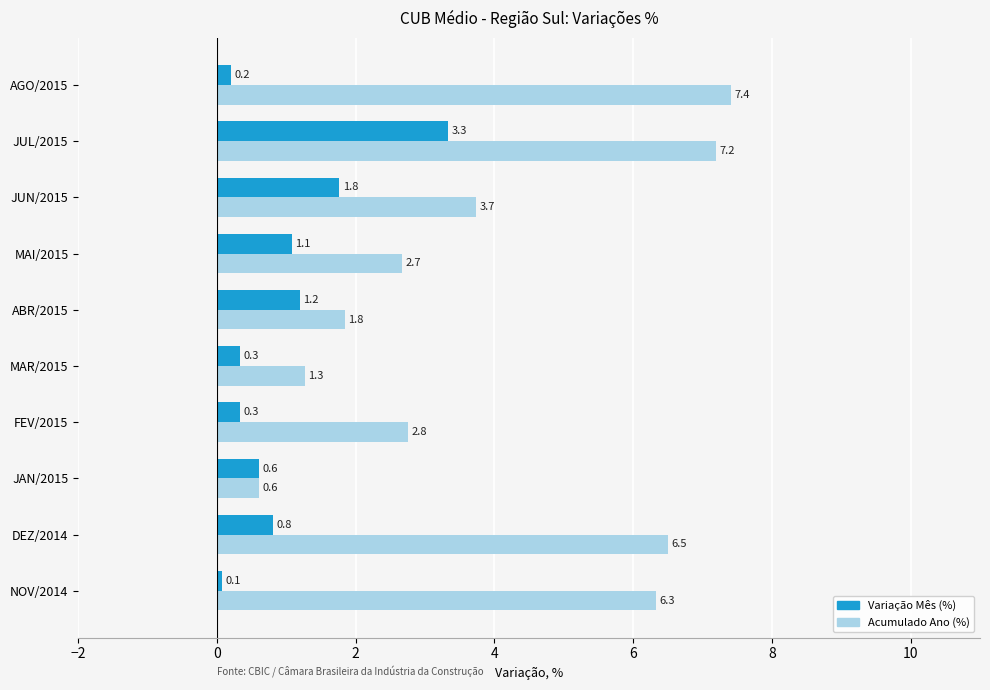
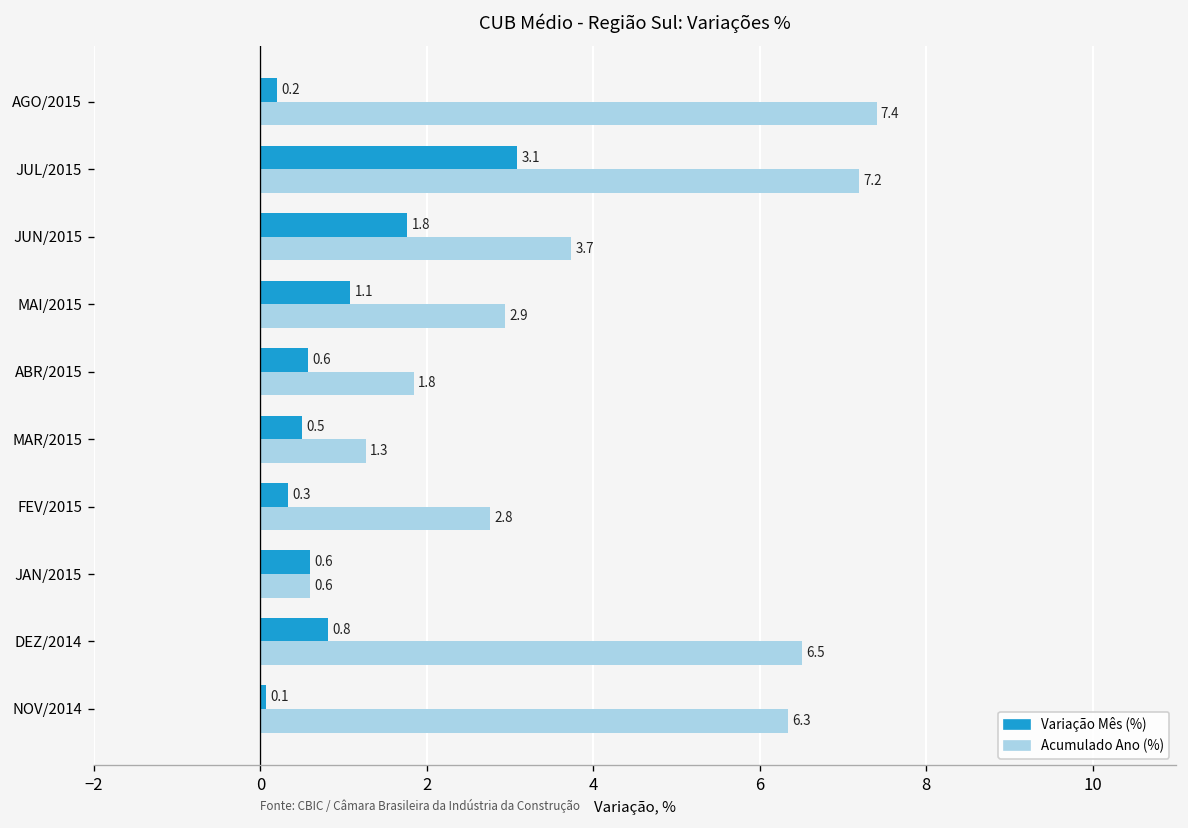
Variação Mês (%), JUL/2015: 3.3 -> 3.1
Acumulado Ano (%), MAI/2015: 2.7 -> 2.9
Variação Mês (%), ABR/2015: 1.2 -> 0.6
Variação Mês (%), MAR/2015: 0.3 -> 0.5
